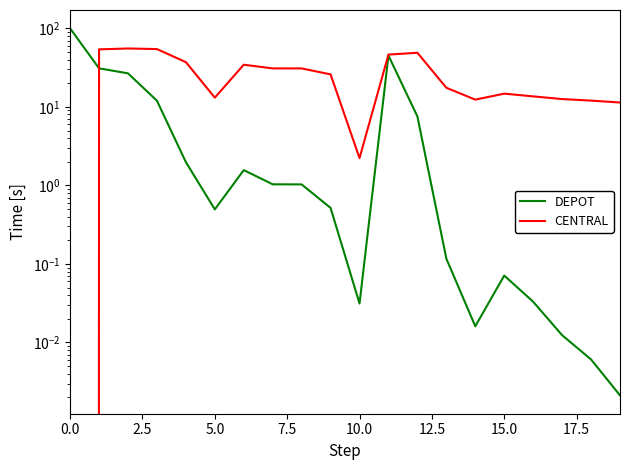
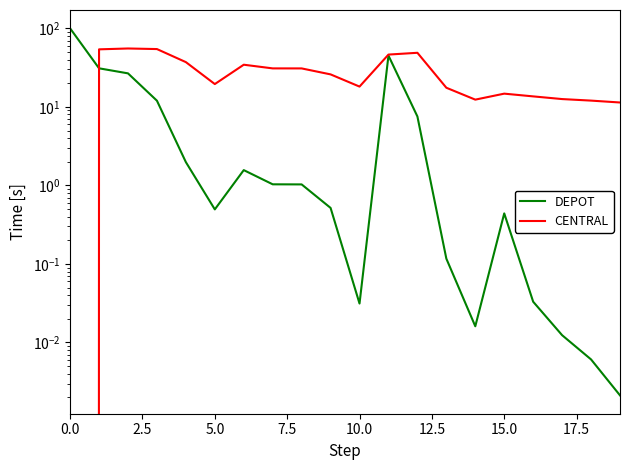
CENTRAL, 5.0: 13 -> 20
CENTRAL, 10.0: 2.2 -> 18
DEPOT, 15.0: 0.07 -> 0.4
